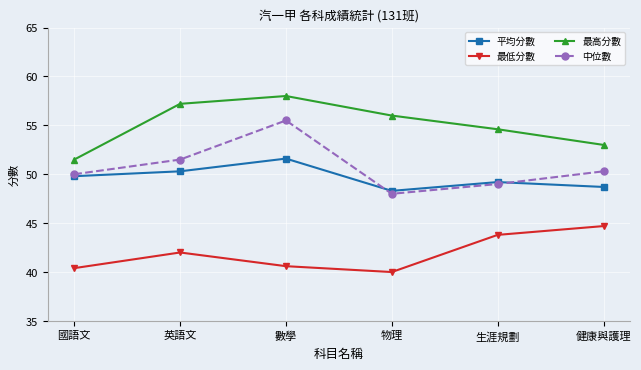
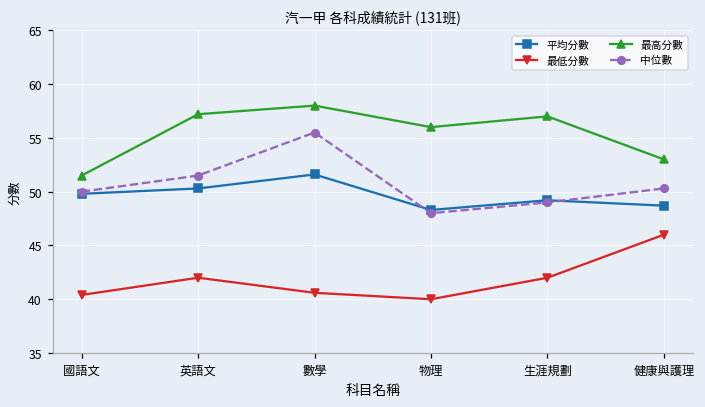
最低分數, 生涯規劃: 44 -> 42
最高分數, 生涯規劃: 55 -> 57
最低分數, 健康與護理: 45 -> 46
